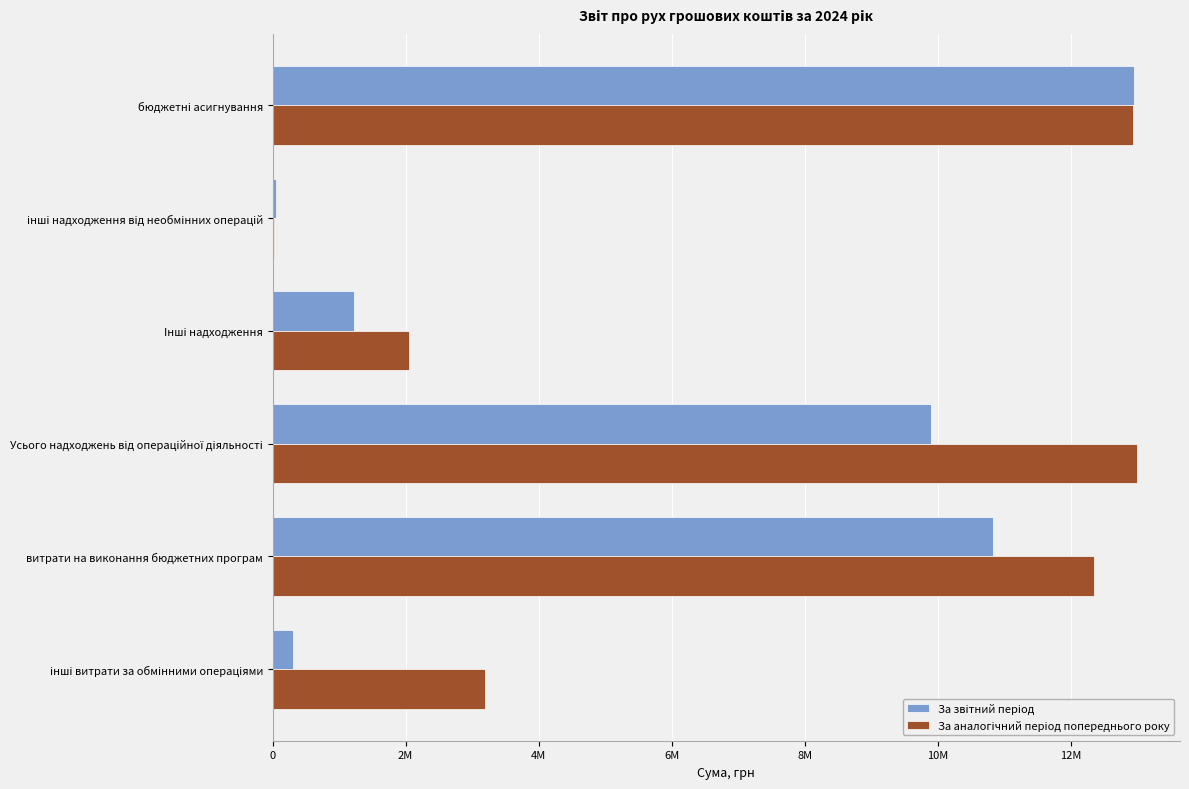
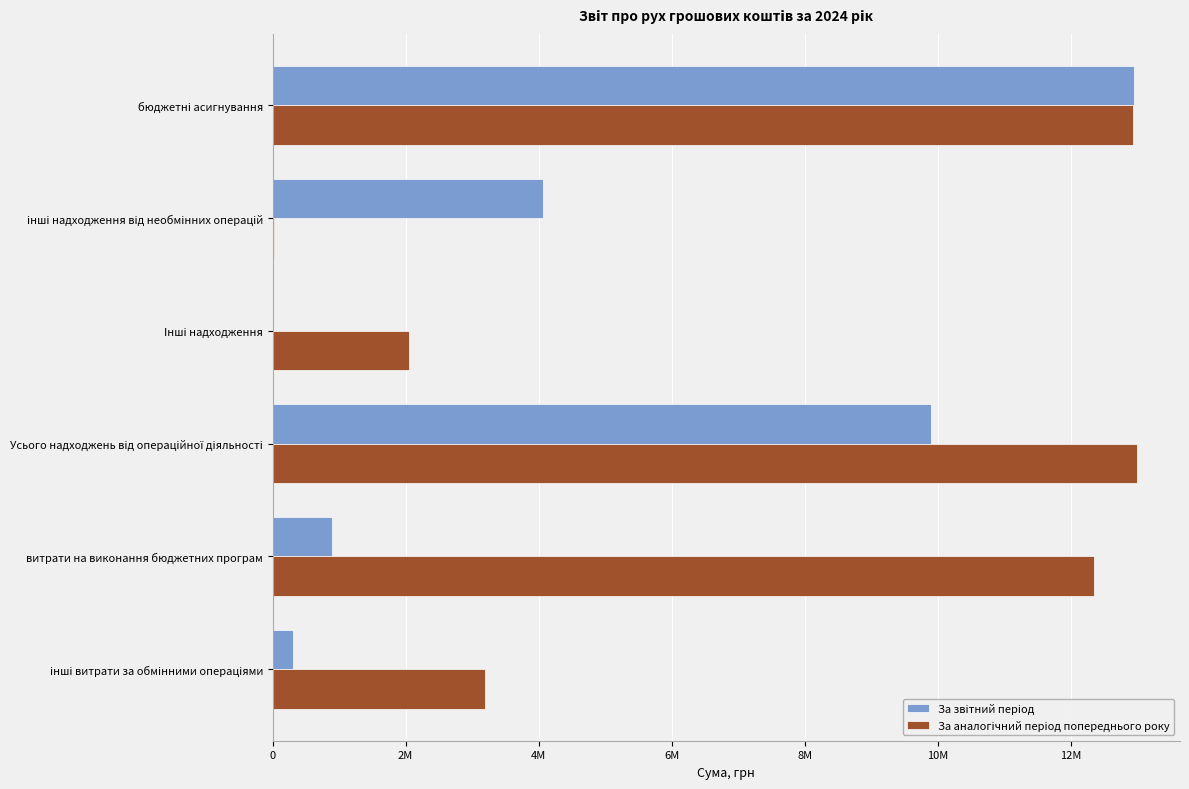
За звітний період, інші надходження від необмінних операцій: 100000 -> 4100000
За звітний період, Інші надходження: 1200000 -> 0
За звітний період, витрати на виконання бюджетних програм: 10800000 -> 900000
